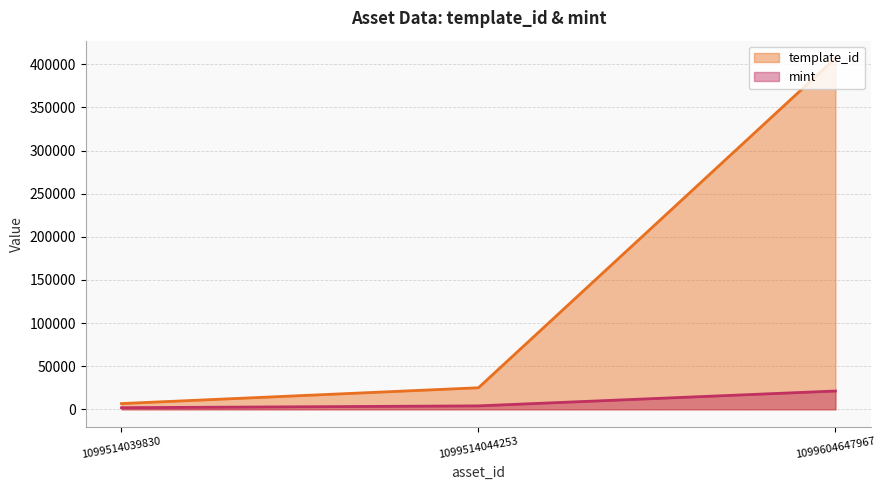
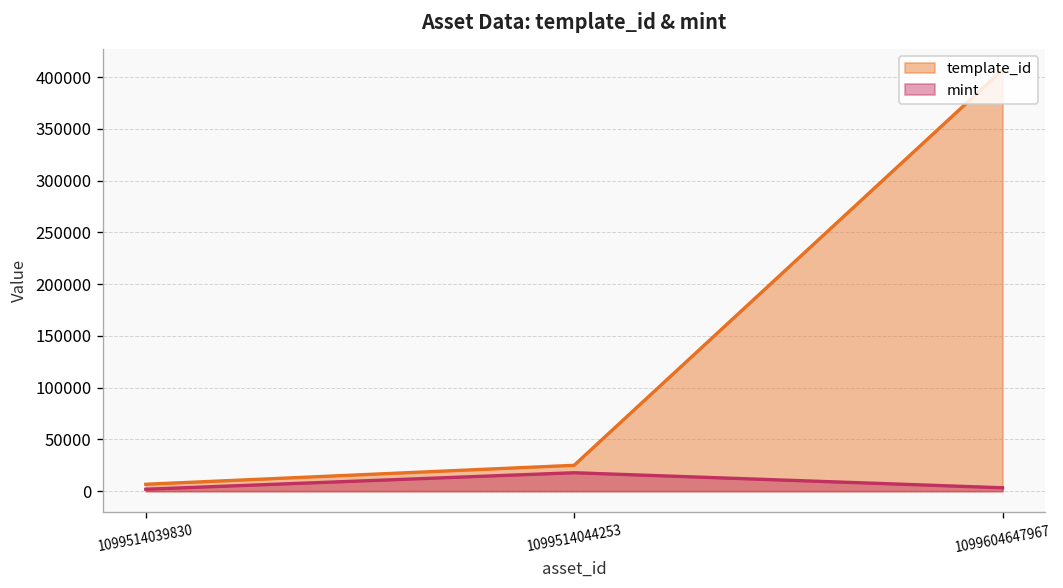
mint, 1099514044253: 0 -> 20000
mint, 1099604647967: 20000 -> 0
